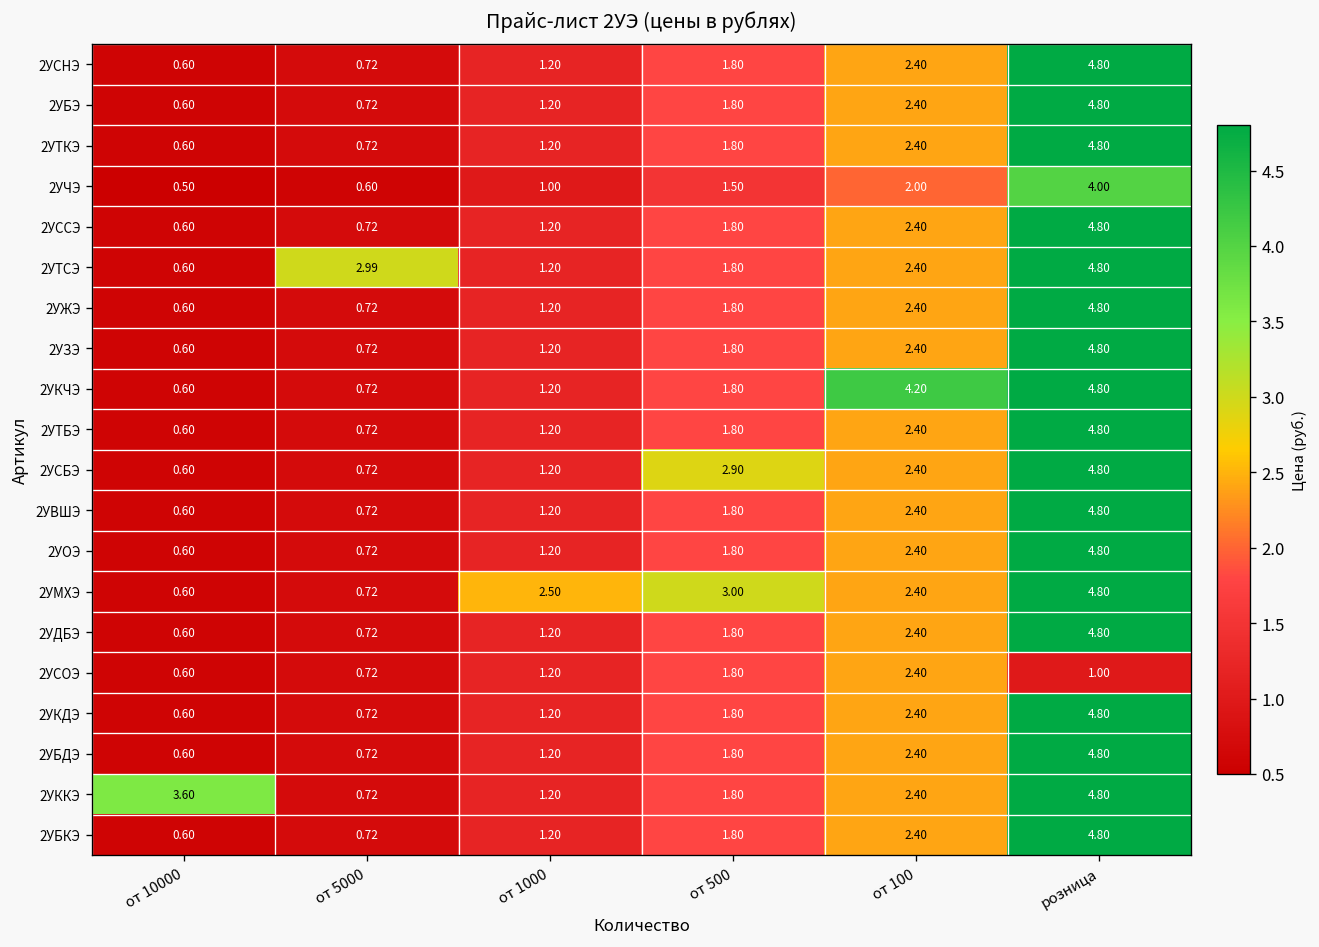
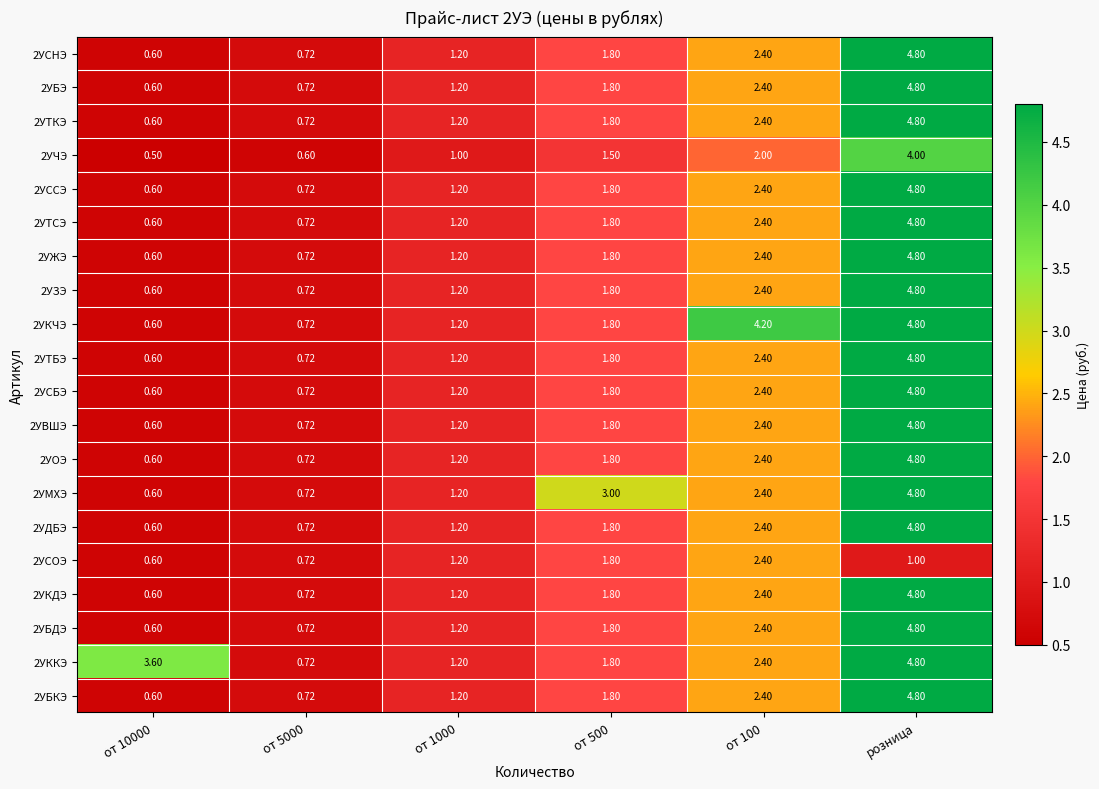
2УТСЭ, от 5000: 2.99 -> 0.72
2УСБЭ, от 500: 2.90 -> 1.80
2УМХЭ, от 1000: 2.50 -> 1.20
